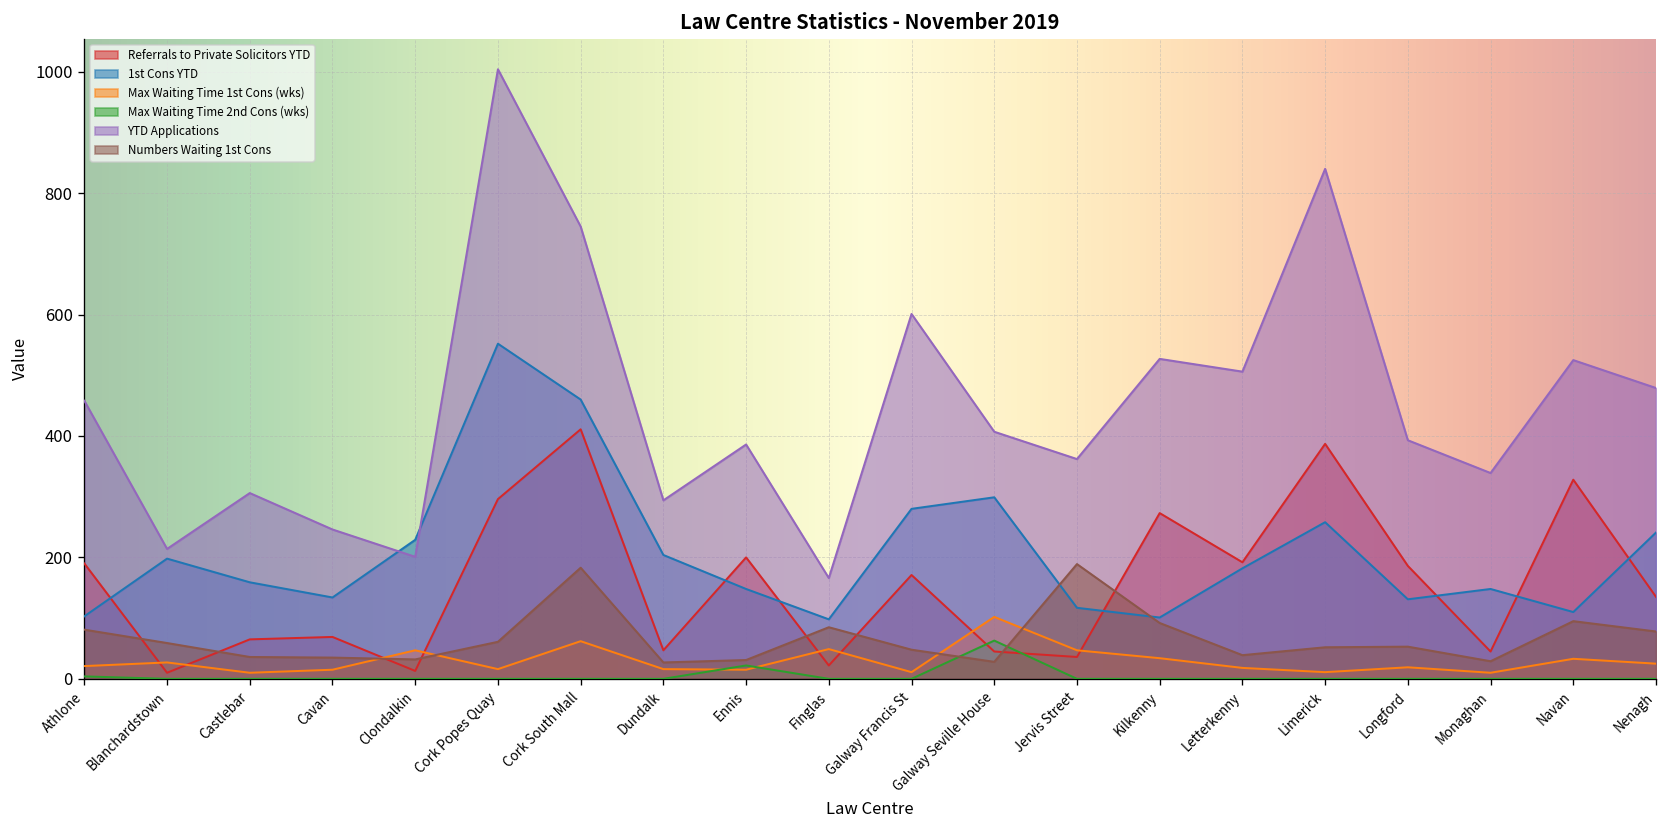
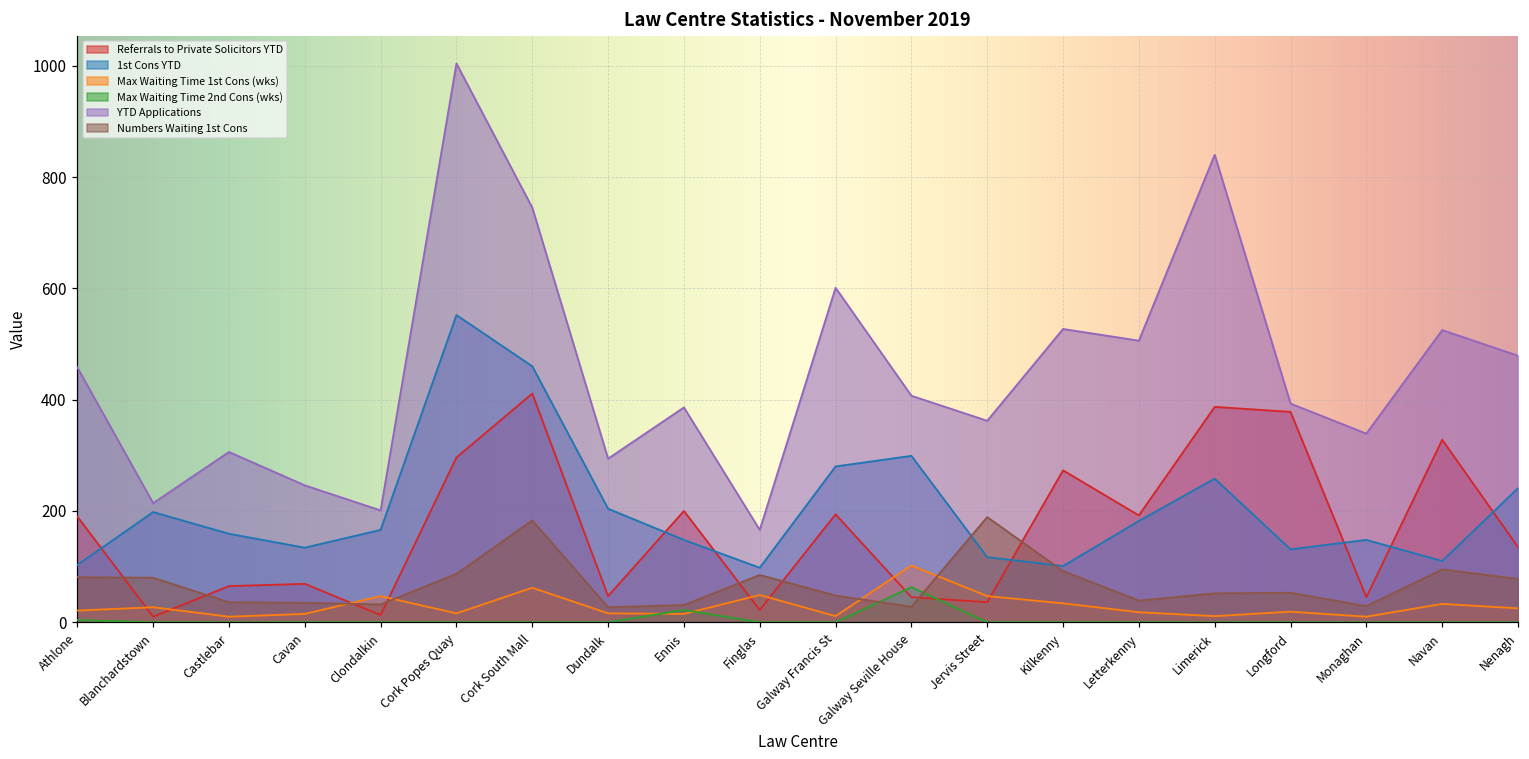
Numbers Waiting 1st Cons, Blanchardstown: 60 -> 80
1st Cons YTD, Clondalkin: 230 -> 170
Numbers Waiting 1st Cons, Cork Popes Quay: 60 -> 90
Referrals to Private Solicitors YTD, Galway Francis St: 170 -> 190
Referrals to Private Solicitors YTD, Longford: 190 -> 380
